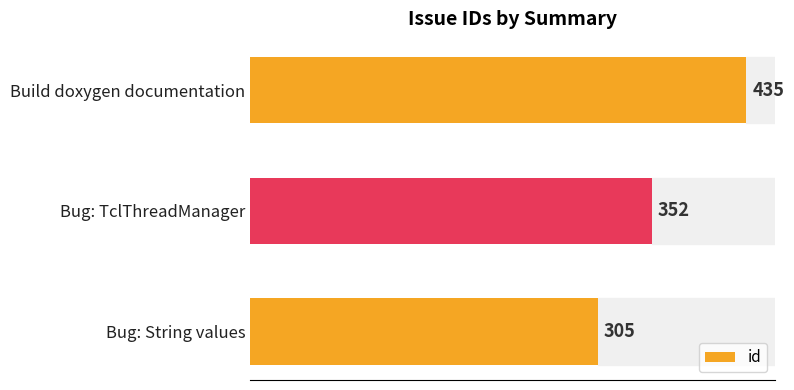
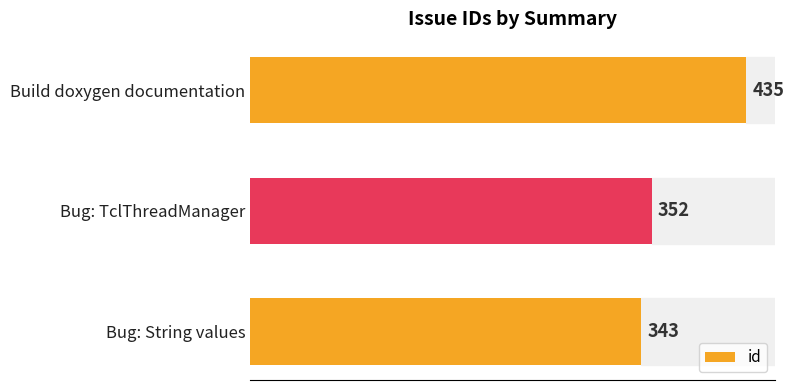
Bug: String values: 305 -> 343
